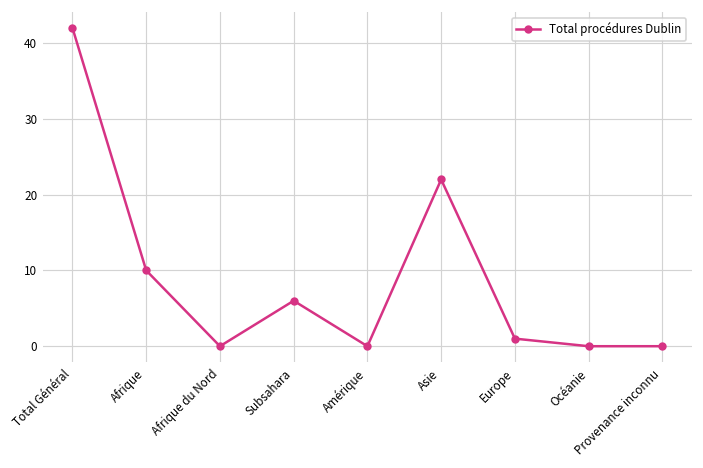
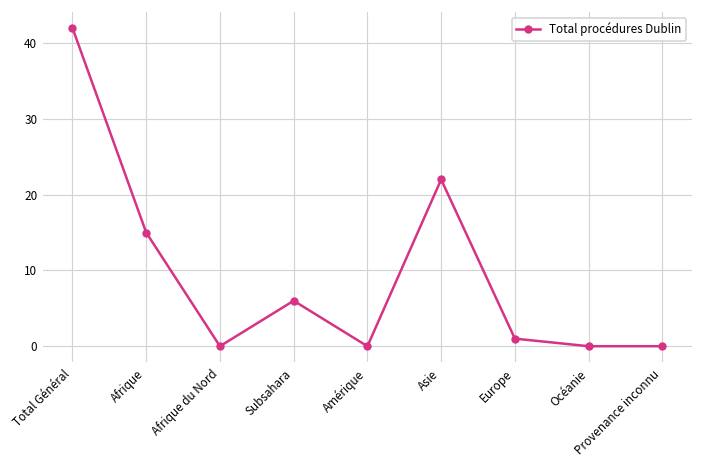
Afrique: 10 -> 15
